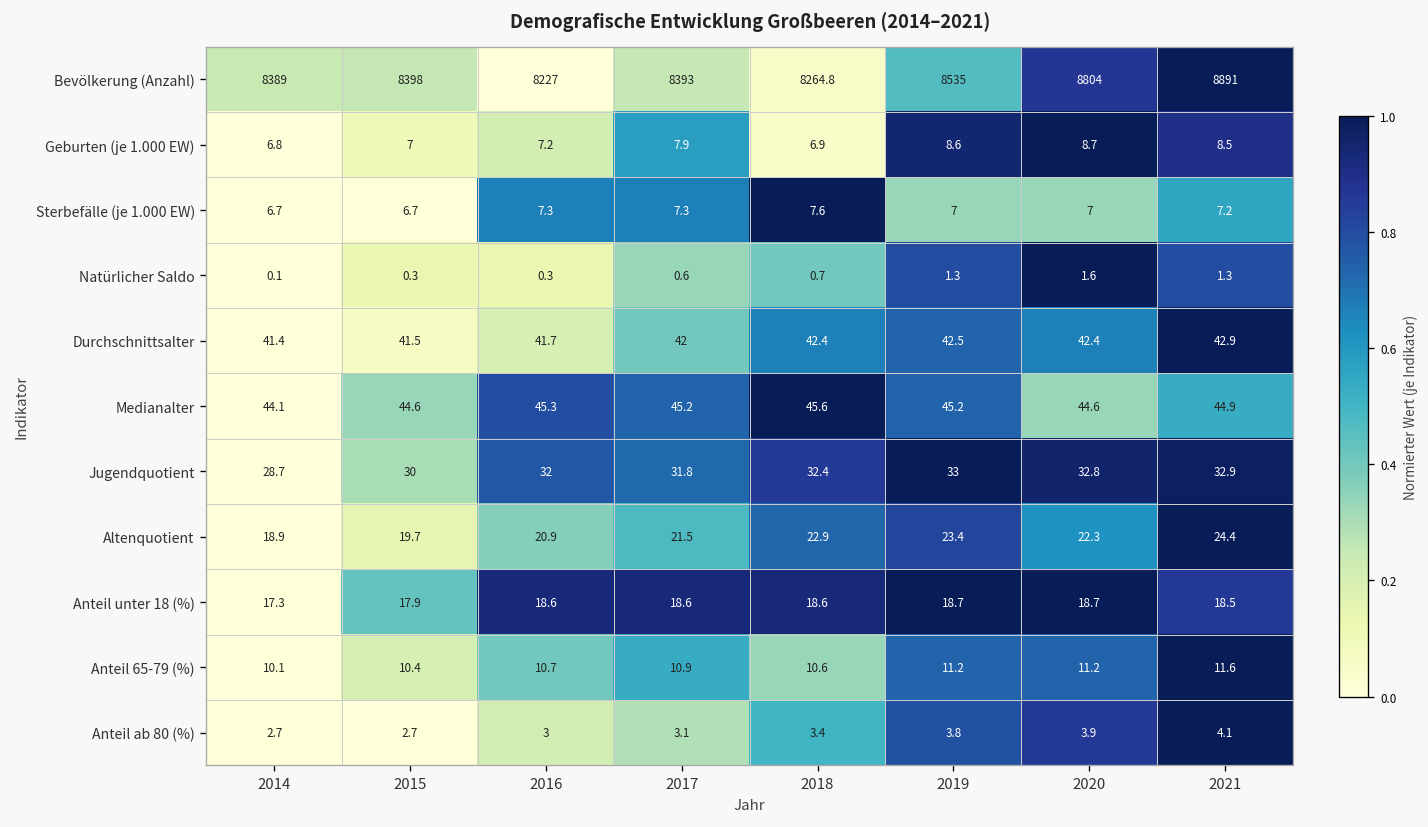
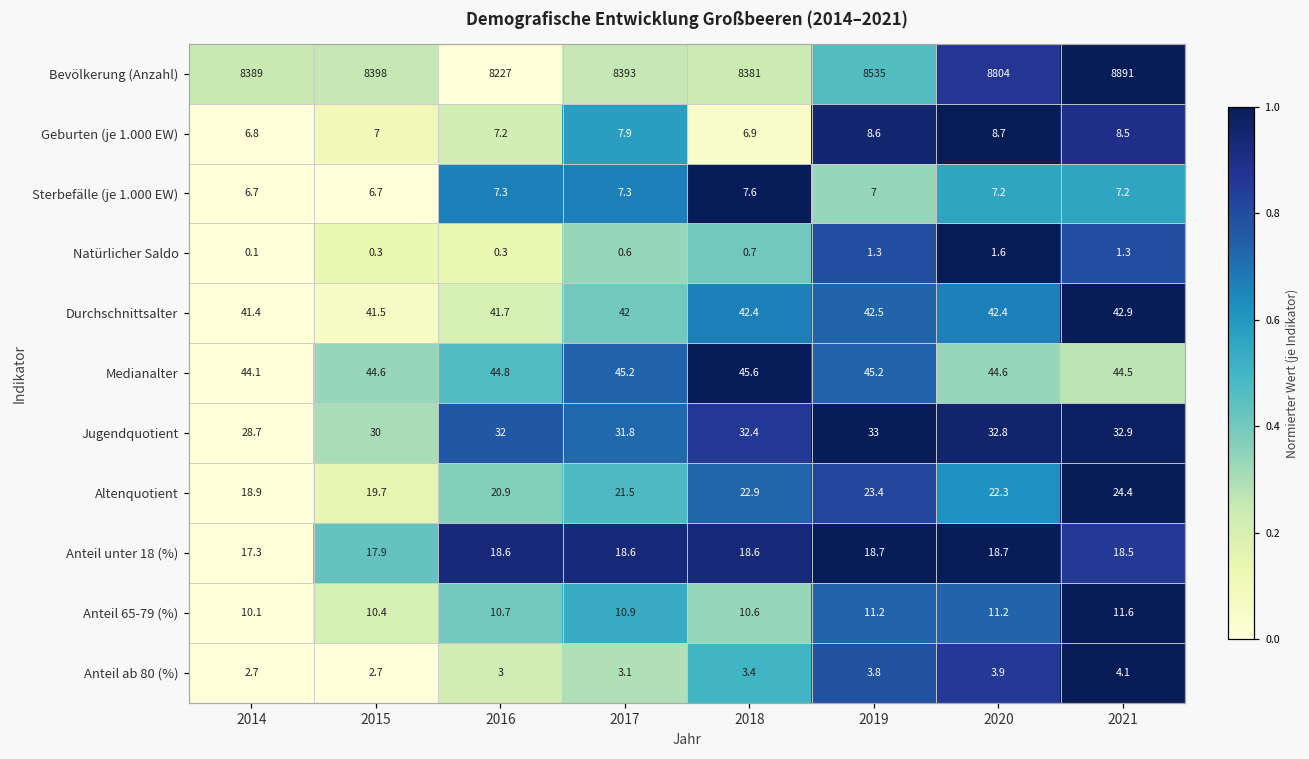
Bevölkerung (Anzahl), 2018: 8264.8 -> 8381
Sterbefälle (je 1.000 EW), 2020: 7 -> 7.2
Medianalter, 2016: 45.3 -> 44.8
Medianalter, 2021: 44.9 -> 44.5
